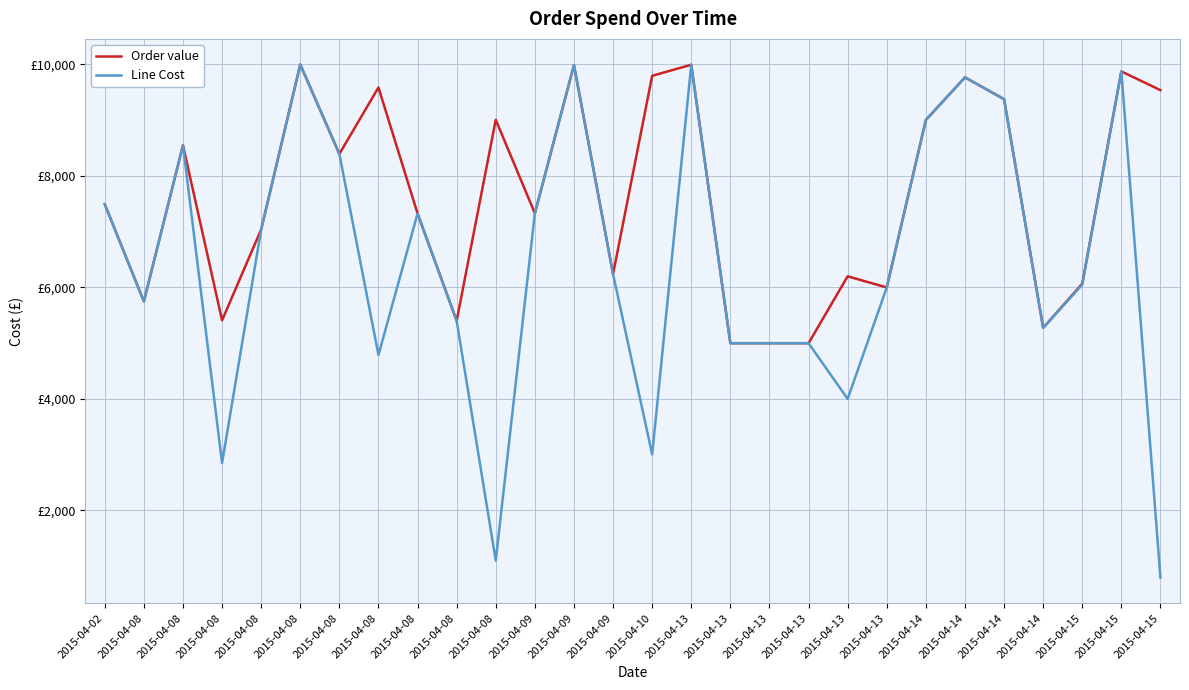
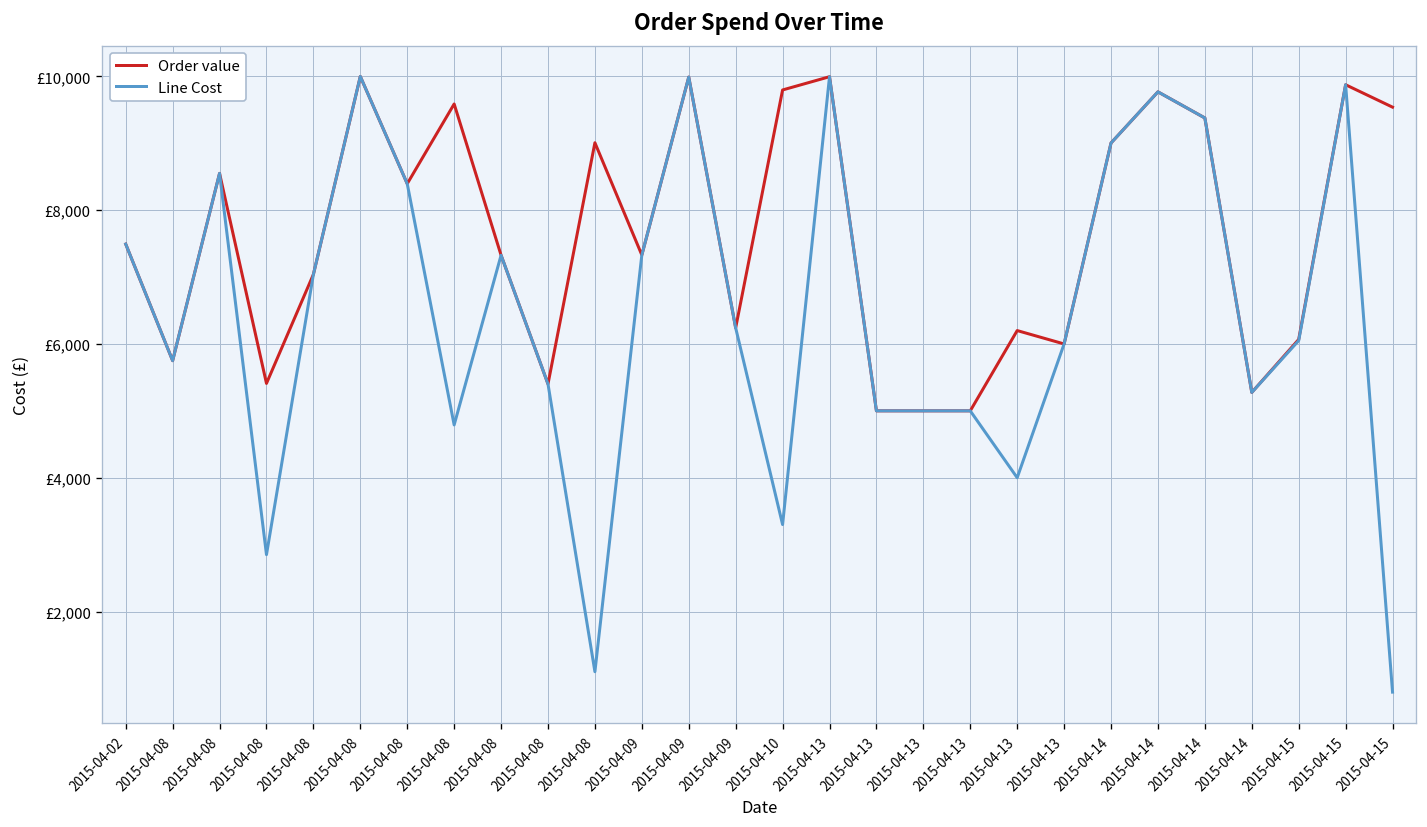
Line Cost, 2015-04-10: £3,000 -> £3,300
